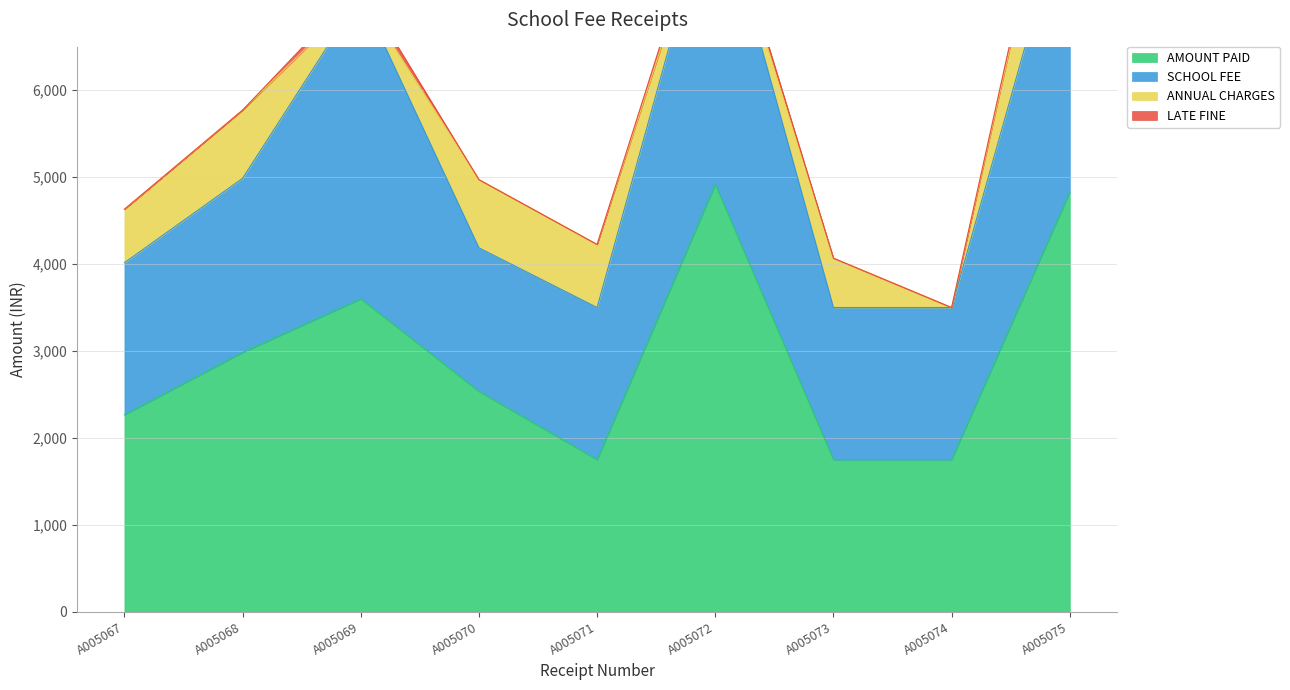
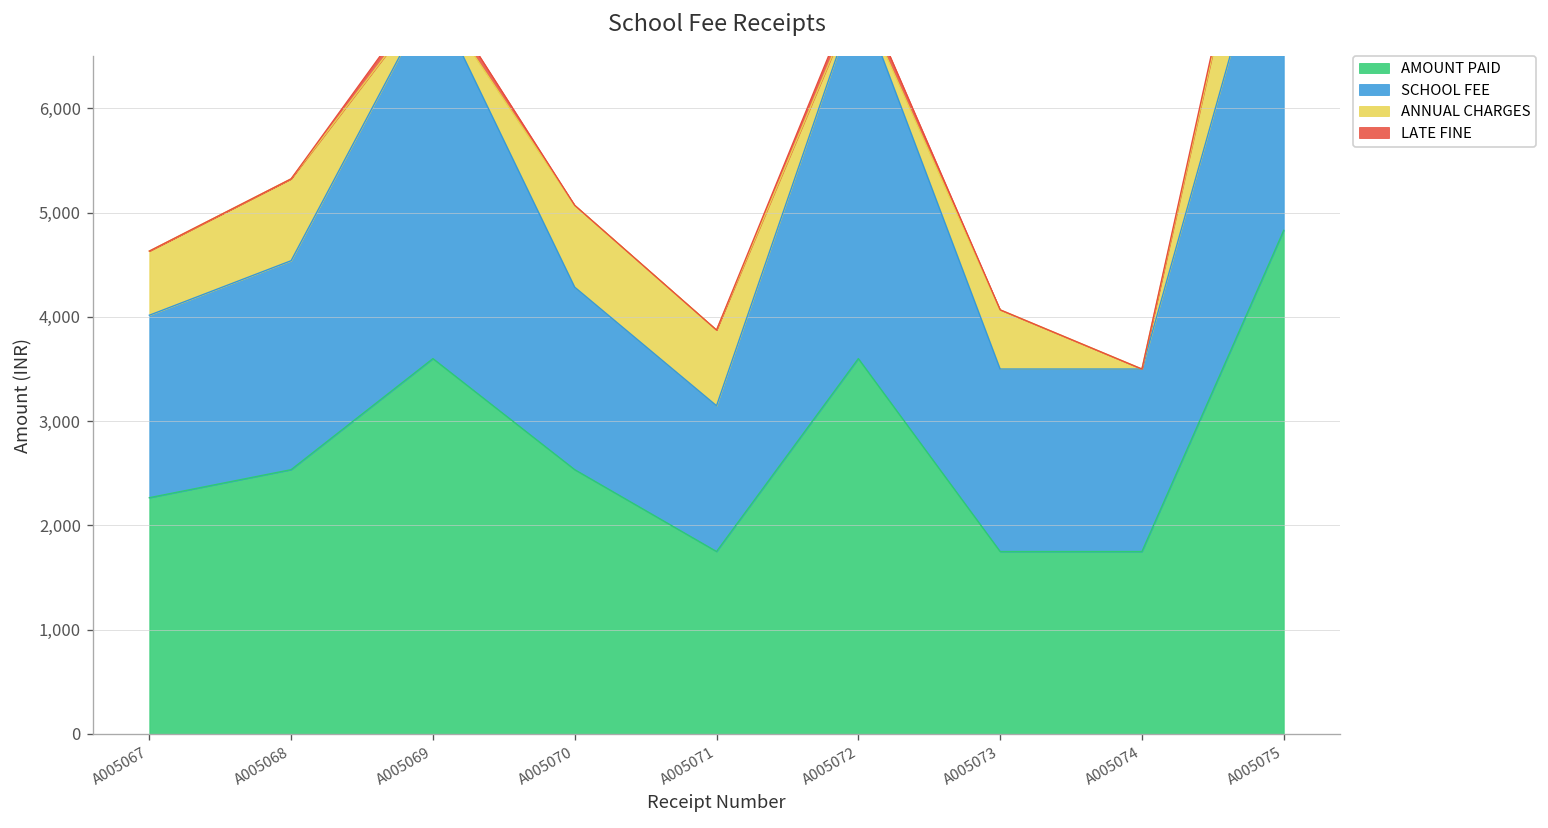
AMOUNT PAID, A005068: 3,000 -> 2,500
SCHOOL FEE, A005070: 1,700 -> 1,800
SCHOOL FEE, A005071: 1,800 -> 1,400
AMOUNT PAID, A005072: 4,900 -> 3,600
